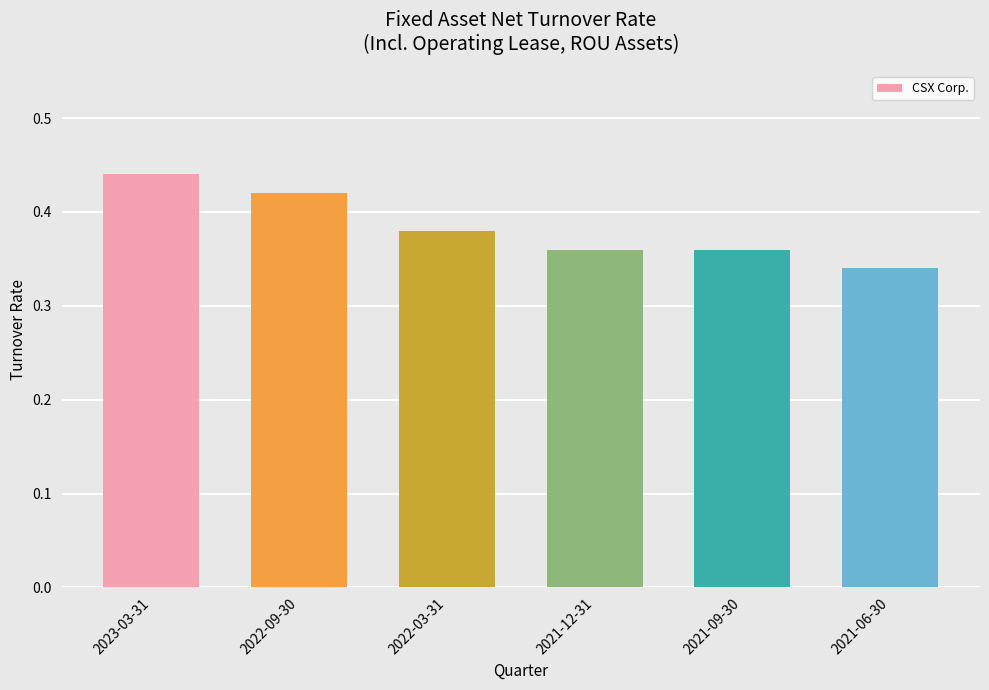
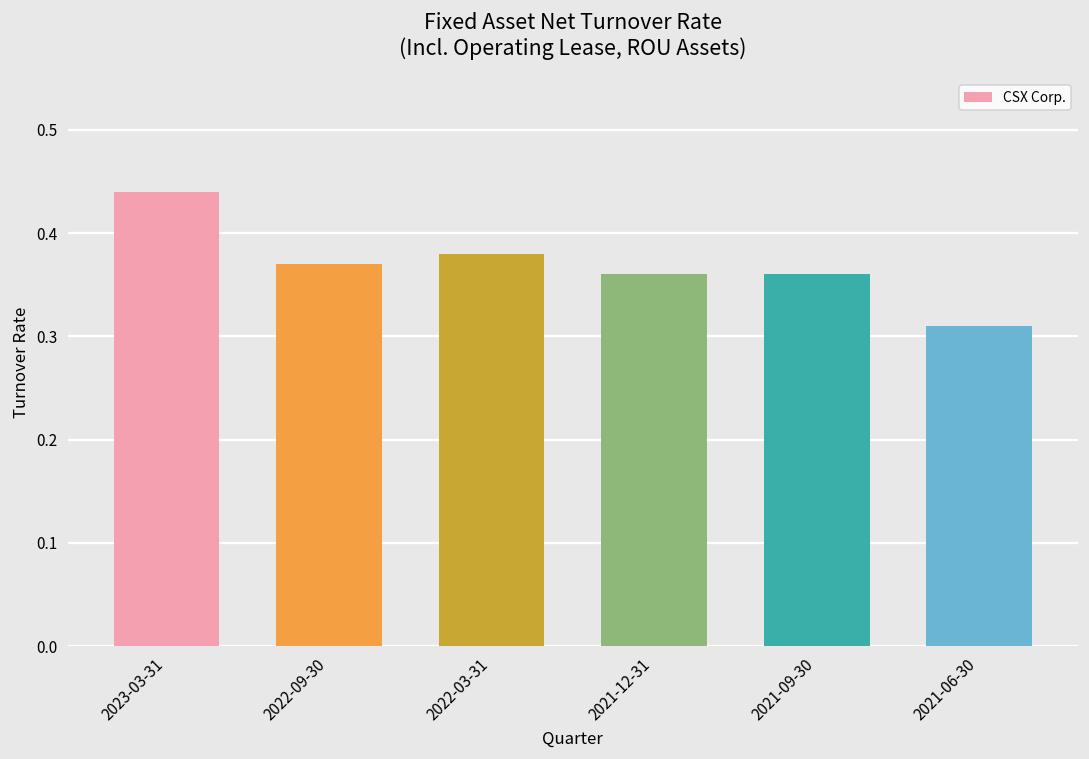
2022-09-30: 0.42 -> 0.37
2021-06-30: 0.34 -> 0.31
